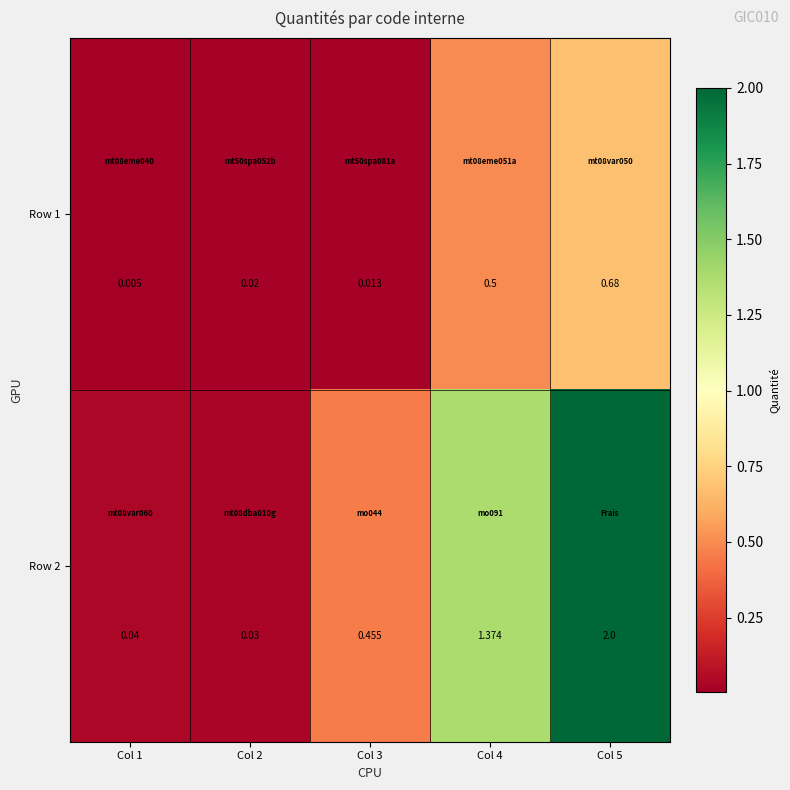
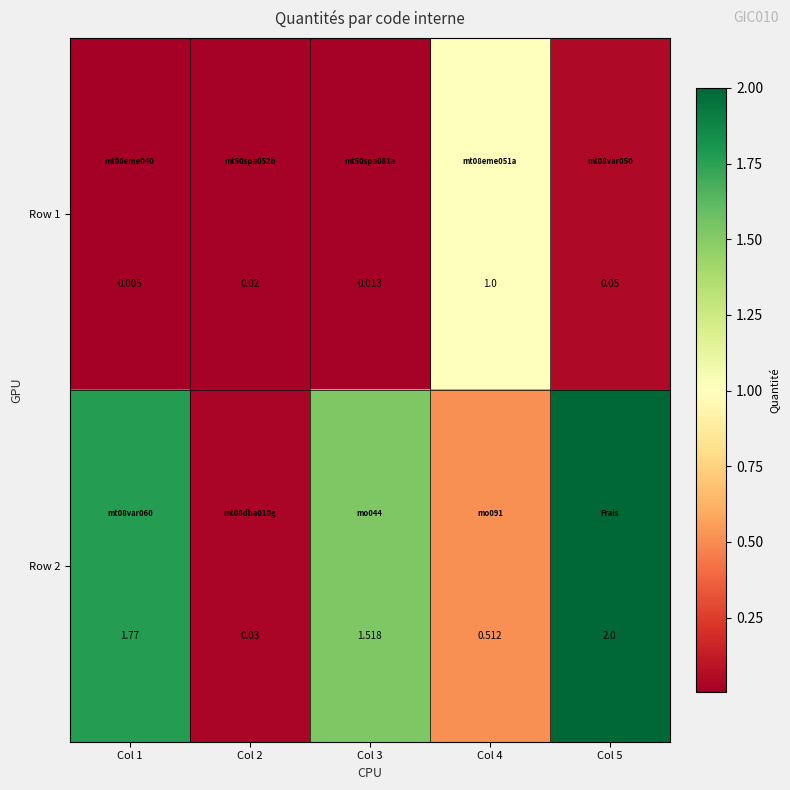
Row 1, Col 4: 0.5 -> 1.0
Row 1, Col 5: 0.68 -> 0.05
Row 2, Col 1: 0.04 -> 1.77
Row 2, Col 3: 0.455 -> 1.518
Row 2, Col 4: 1.374 -> 0.512
